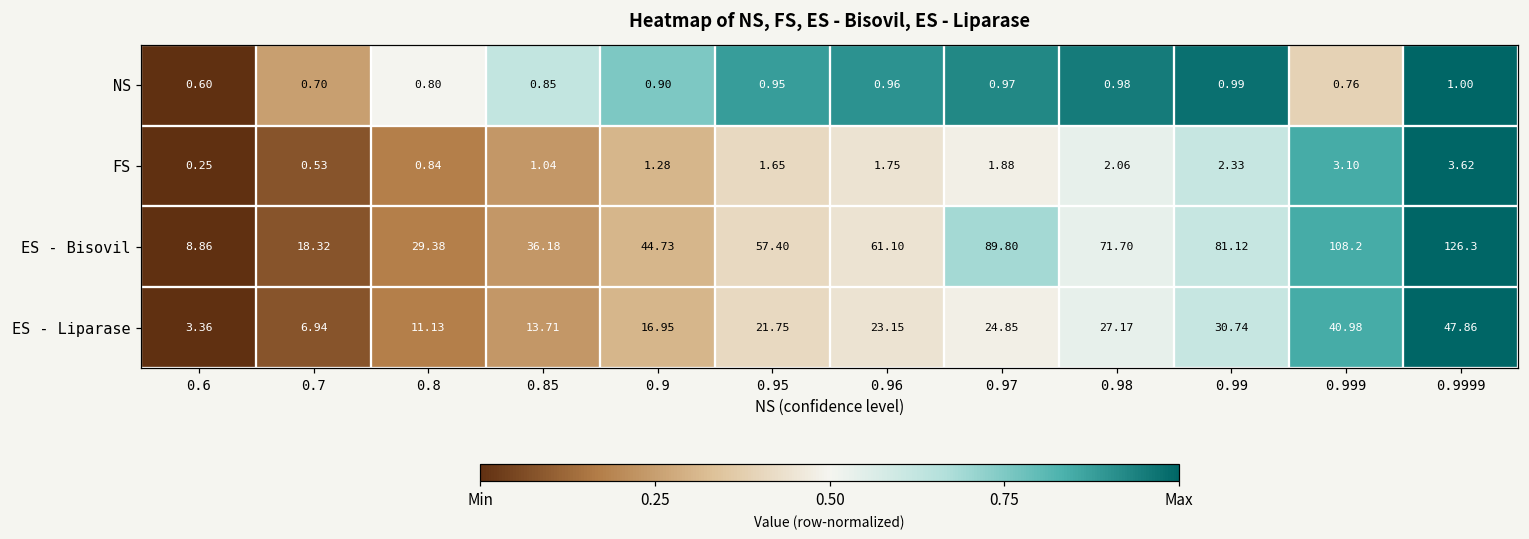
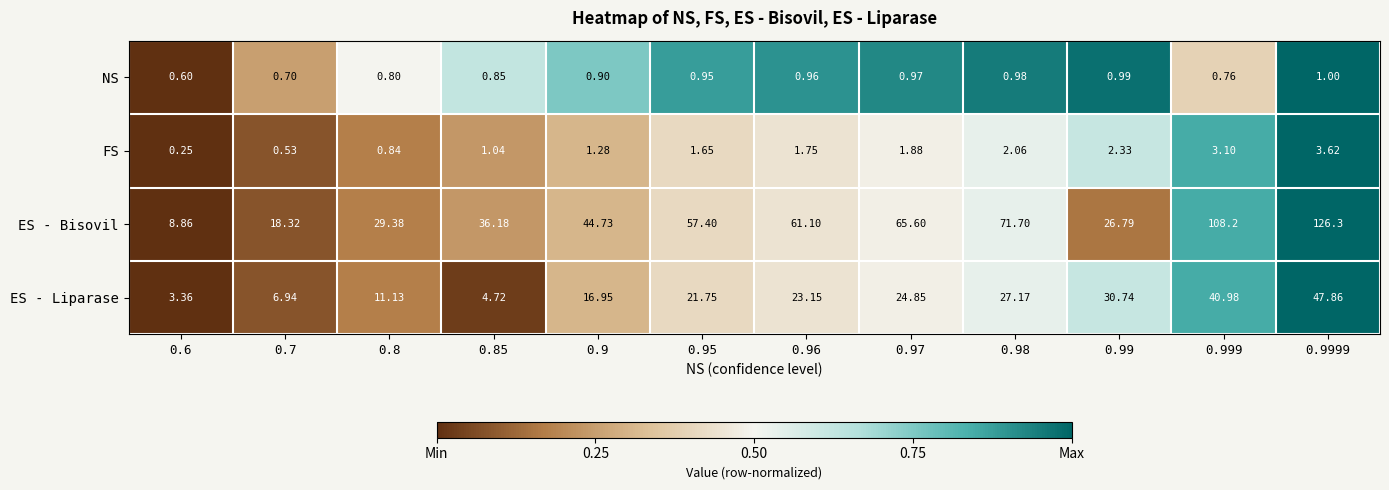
ES - Bisovil, 0.97: 89.80 -> 65.60
ES - Bisovil, 0.99: 81.12 -> 26.79
ES - Liparase, 0.85: 13.71 -> 4.72
